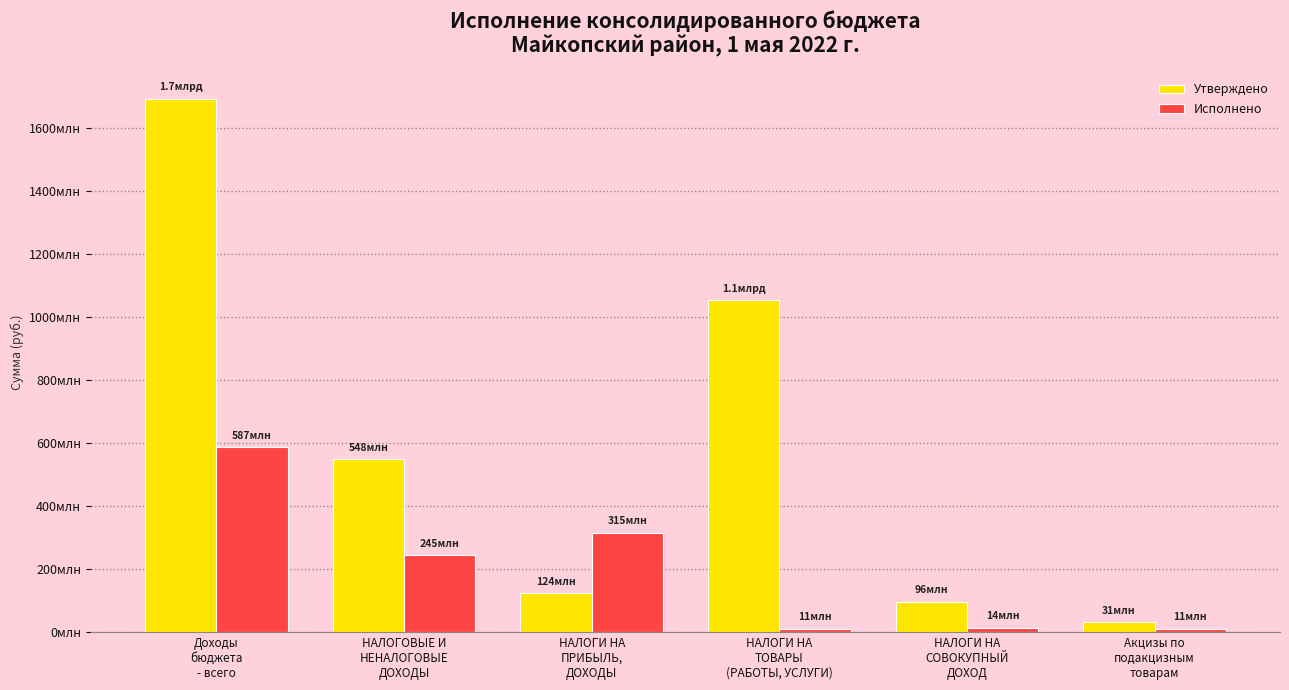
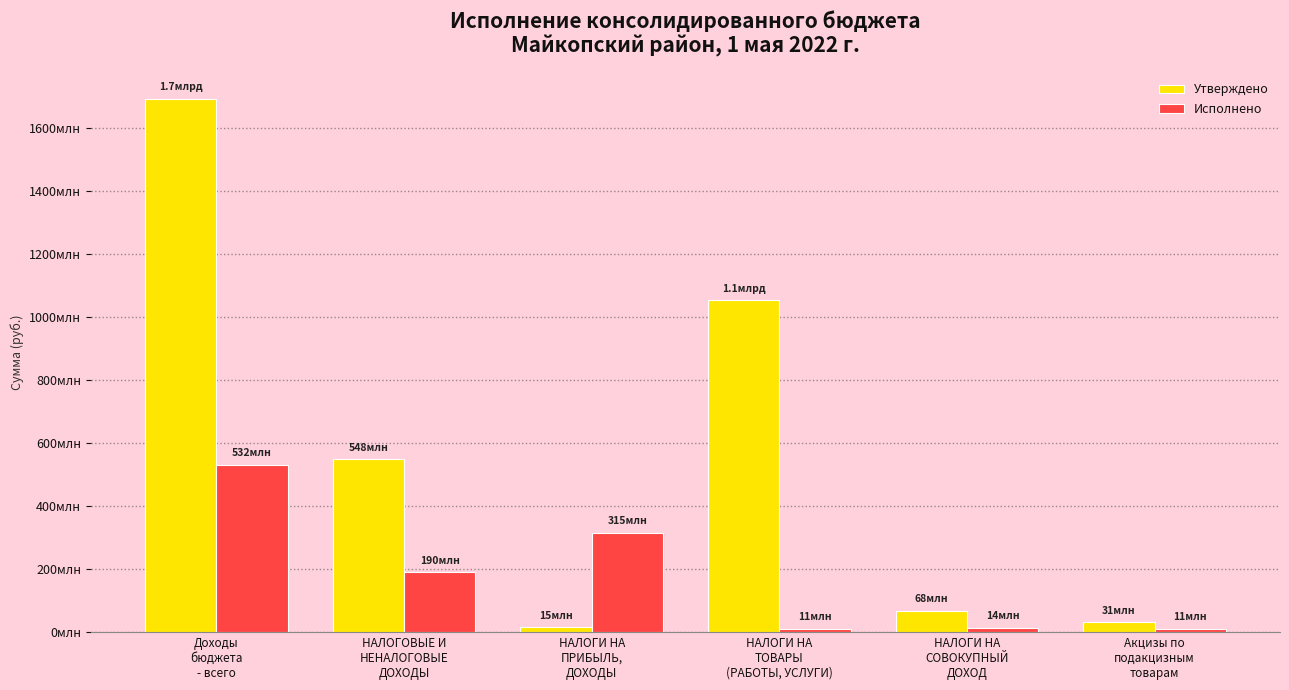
Исполнено, Доходы бюджета - всего: 587 -> 532
Исполнено, НАЛОГОВЫЕ И НЕНАЛОГОВЫЕ ДОХОДЫ: 245 -> 190
Утверждено, НАЛОГИ НА ПРИБЫЛЬ, ДОХОДЫ: 124 -> 15
Утверждено, НАЛОГИ НА СОВОКУПНЫЙ ДОХОД: 96 -> 68
